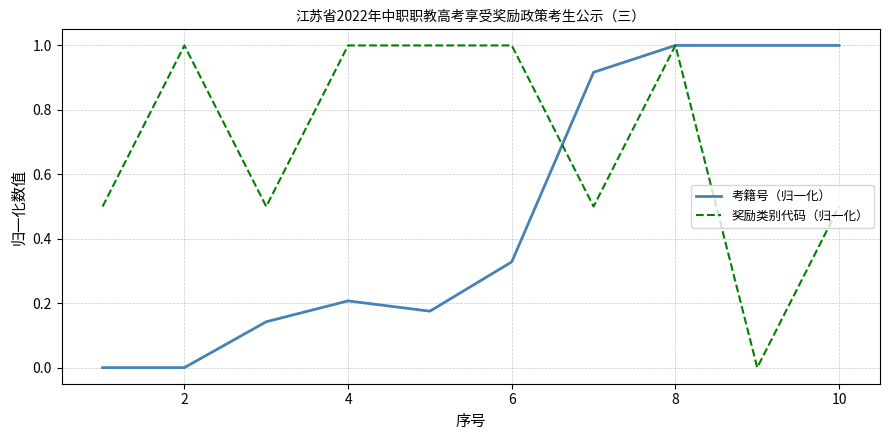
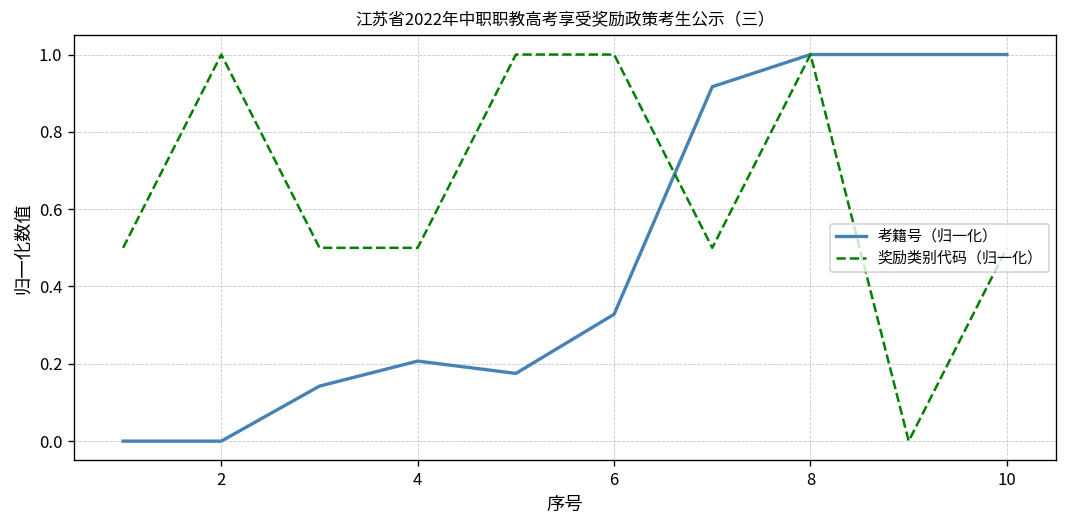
奖励类别代码（归一化）, 4: 1.00 -> 0.50
